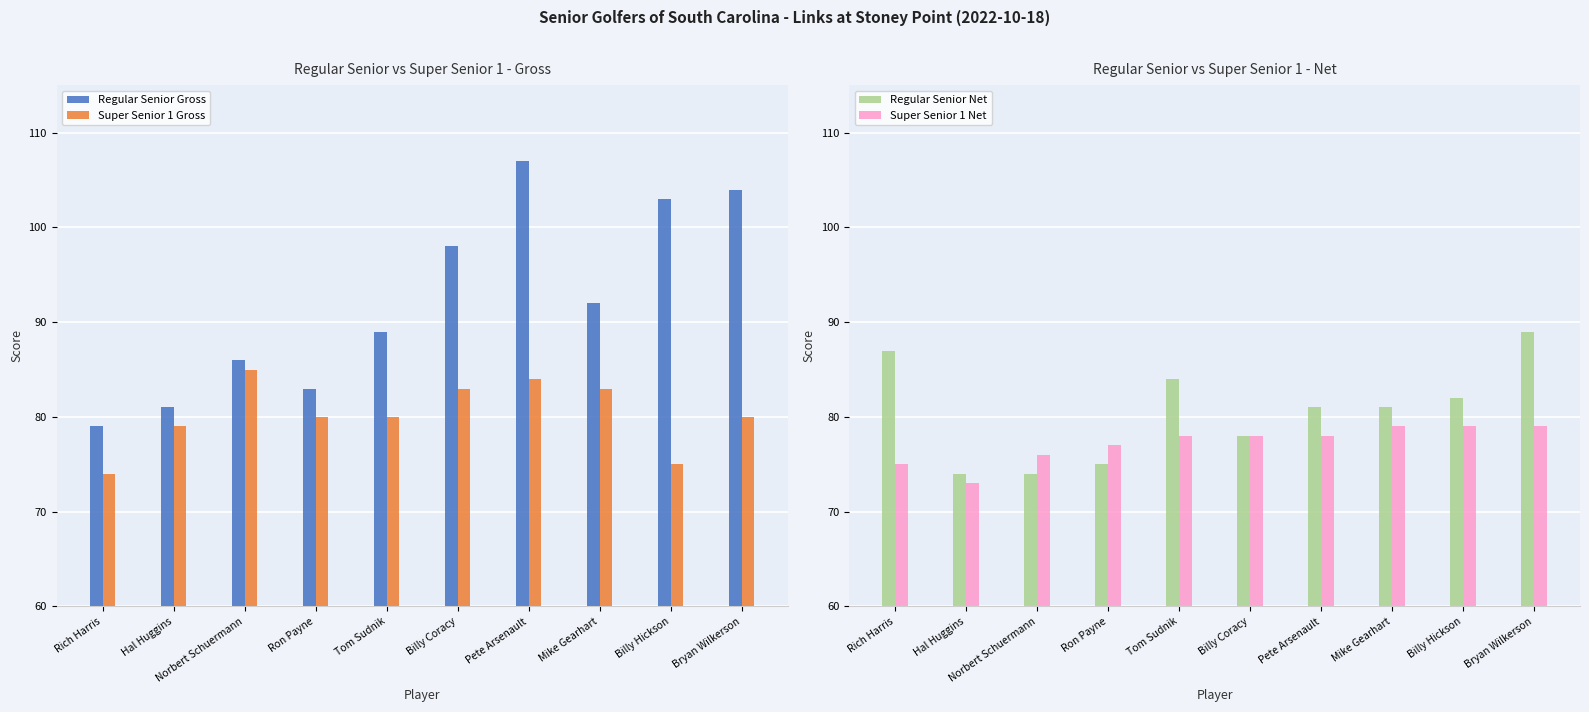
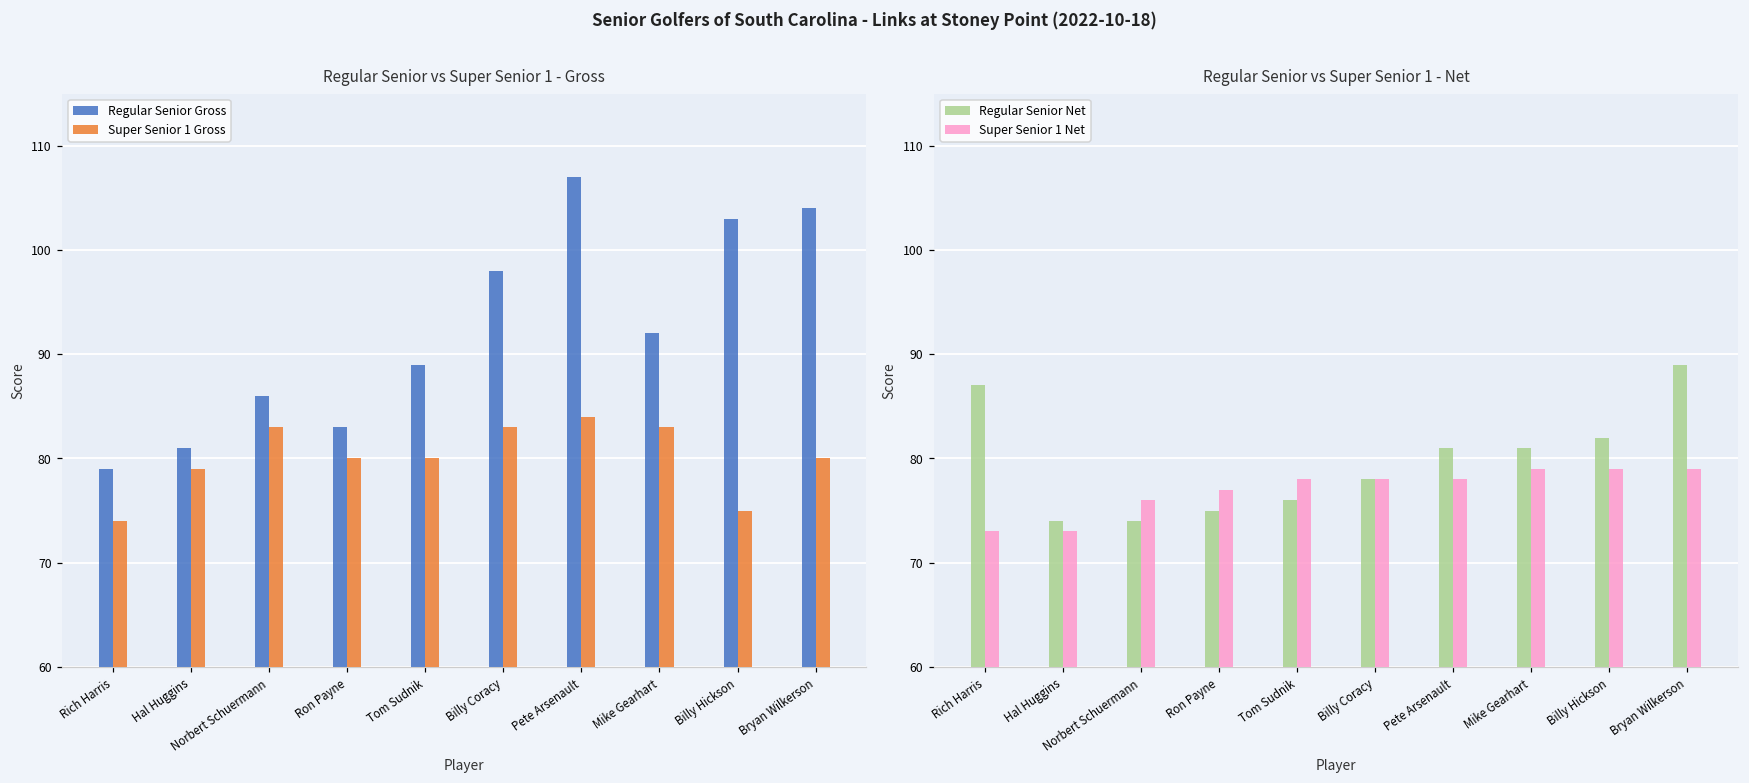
Regular Senior vs Super Senior 1 - Gross, Super Senior 1 Gross, Norbert Schuermann: 85 -> 83
Regular Senior vs Super Senior 1 - Net, Super Senior 1 Net, Rich Harris: 75 -> 73
Regular Senior vs Super Senior 1 - Net, Regular Senior Net, Tom Sudnik: 84 -> 76
